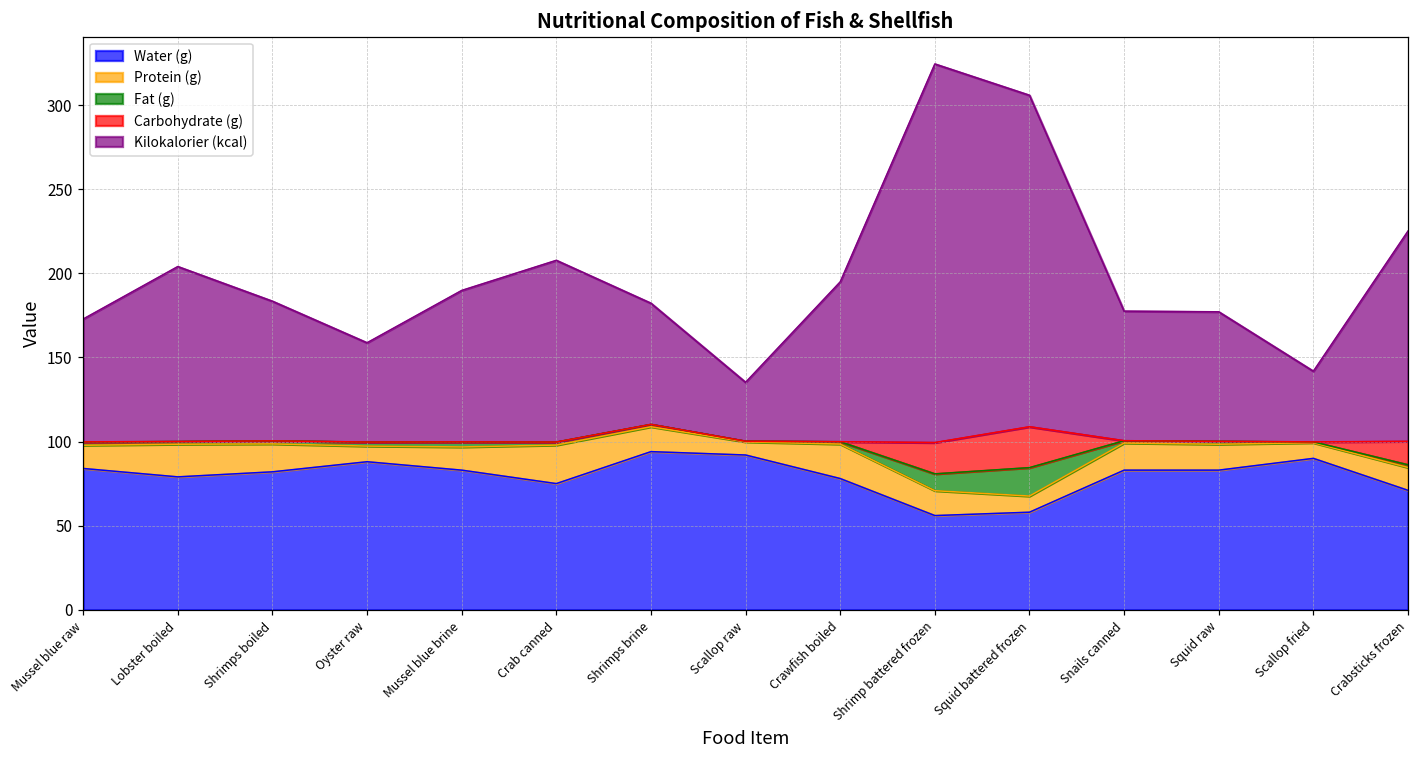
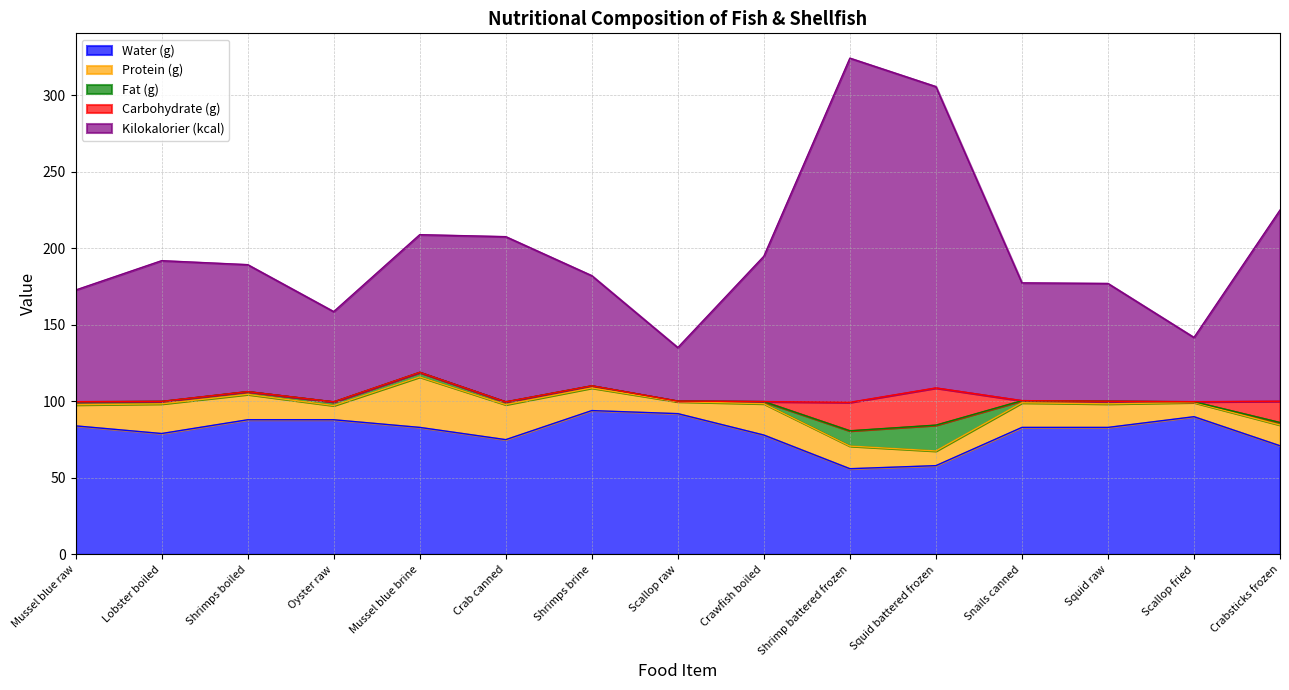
Kilokalorier (kcal), Lobster boiled: 104 -> 92
Water (g), Shrimps boiled: 82 -> 88
Protein (g), Mussel blue brine: 14 -> 33
